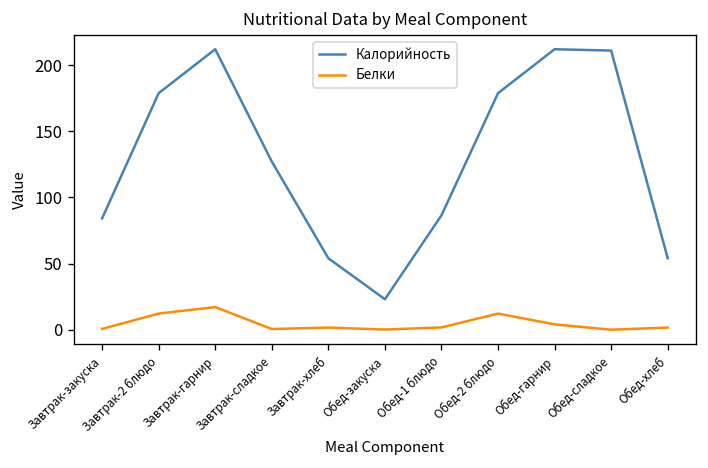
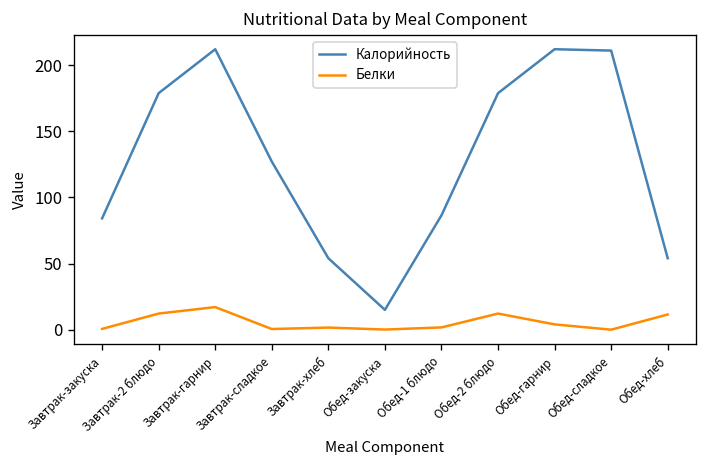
Калорийность, Обед-закуска: 23 -> 15
Белки, Обед-хлеб: 2 -> 12
